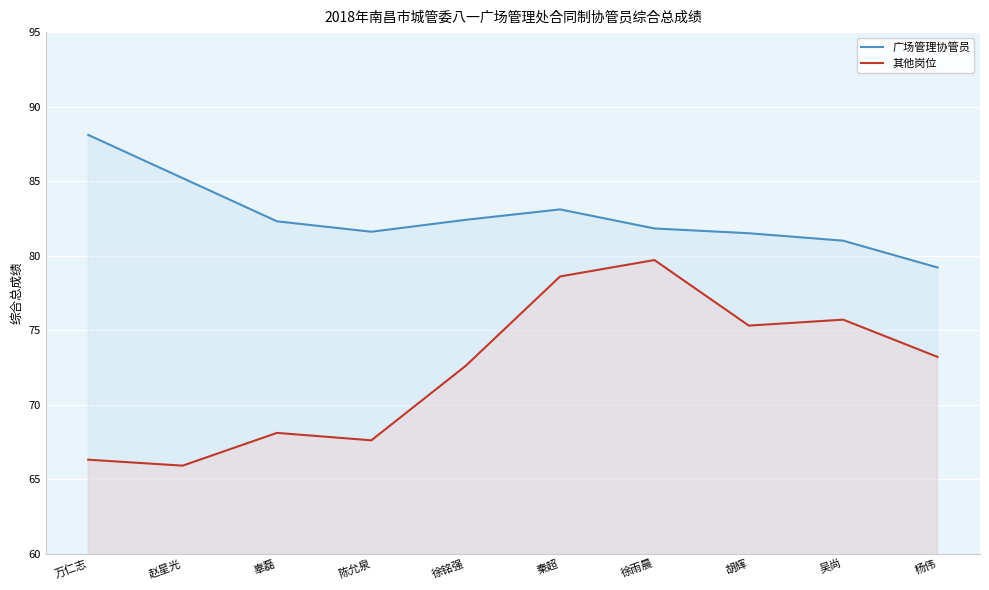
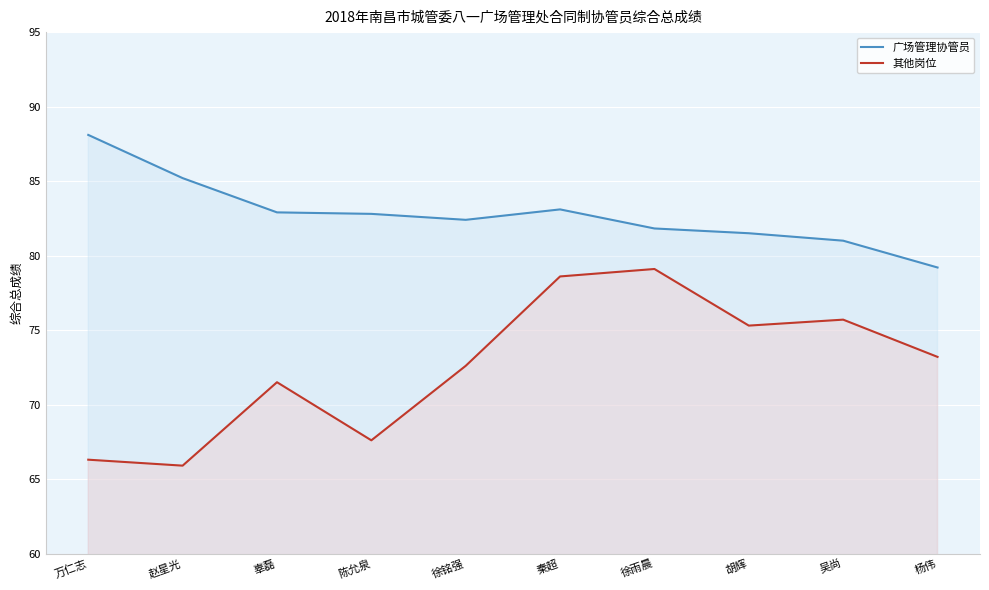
广场管理协管员, 辜磊: 82.3 -> 82.9
其他岗位, 辜磊: 68.1 -> 71.5
广场管理协管员, 陈允泉: 81.6 -> 82.8
其他岗位, 徐雨晨: 79.7 -> 79.1
